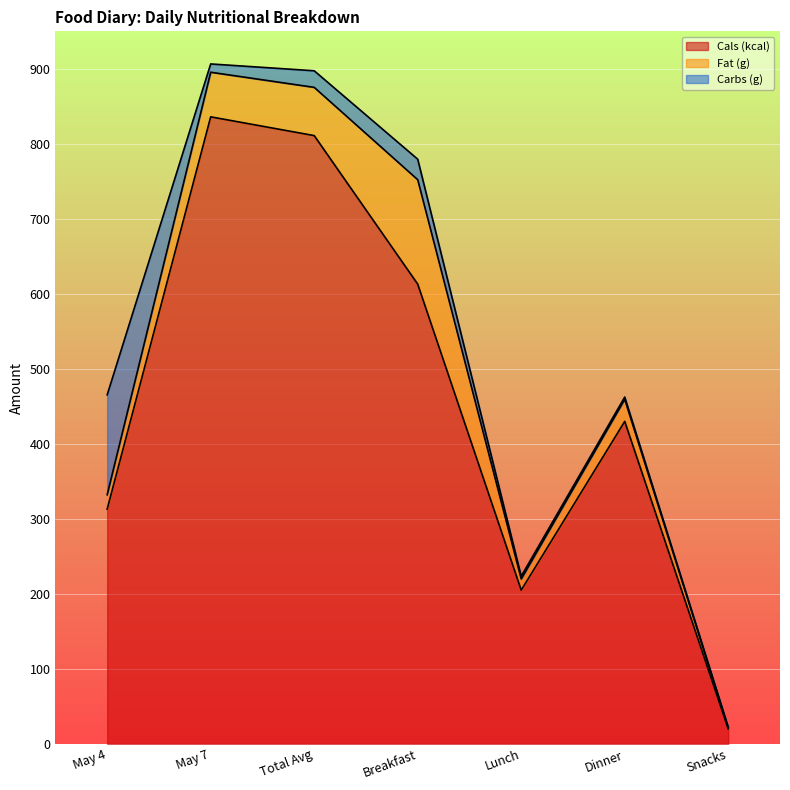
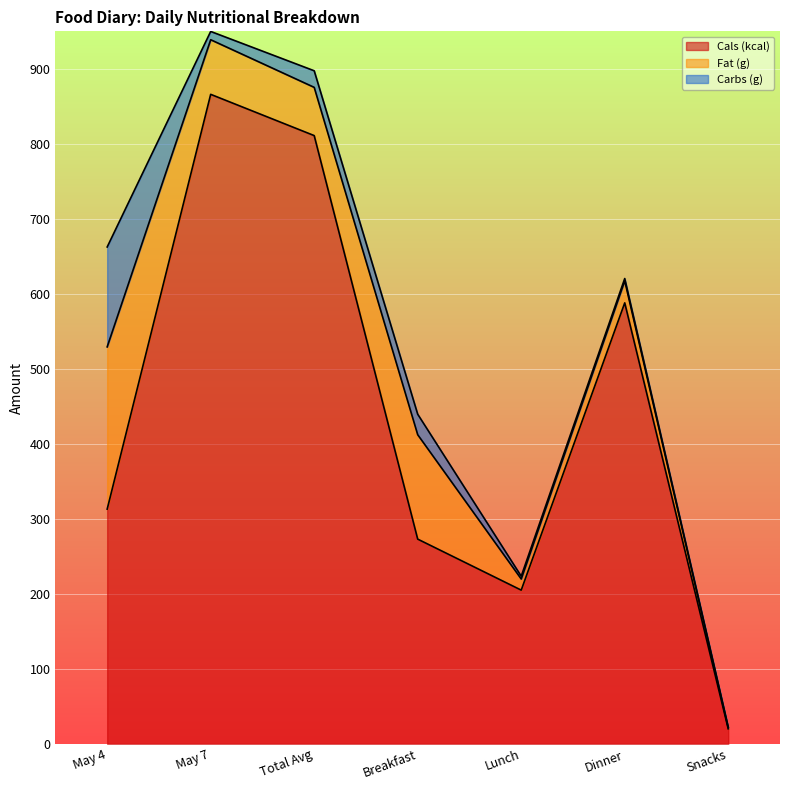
Fat (g), May 4: 20 -> 220
Cals (kcal), May 7: 840 -> 870
Fat (g), May 7: 60 -> 70
Cals (kcal), Breakfast: 610 -> 270
Cals (kcal), Dinner: 430 -> 590
